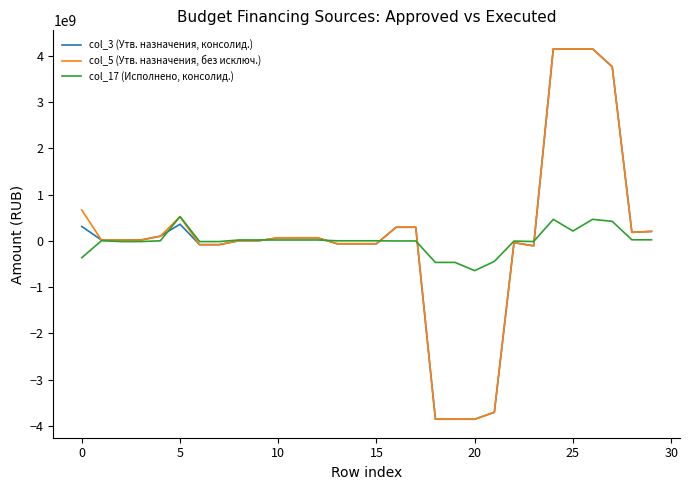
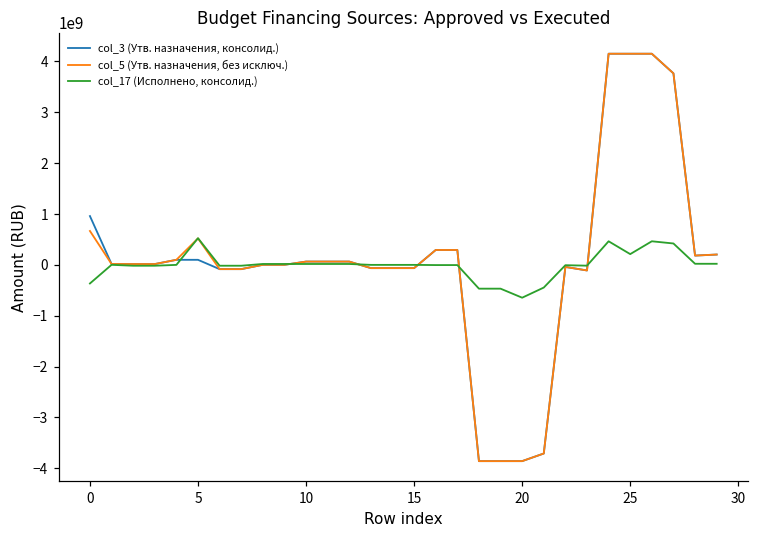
col_3 (Утв. назначения, консолид.), 0: 300000000 -> 1000000000
col_3 (Утв. назначения, консолид.), 5: 400000000 -> 100000000
